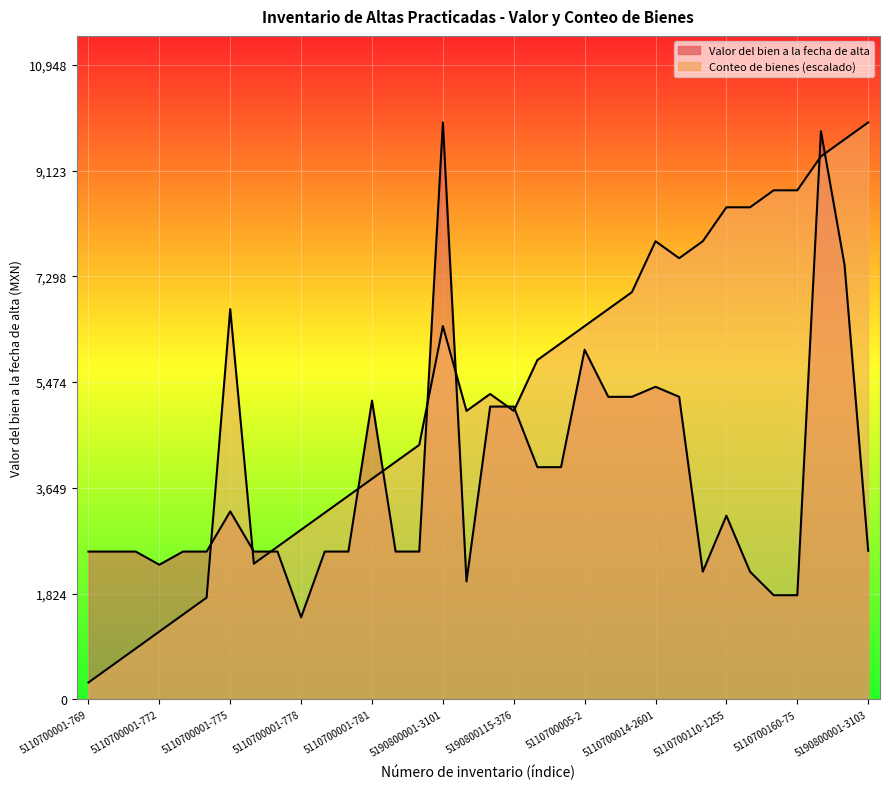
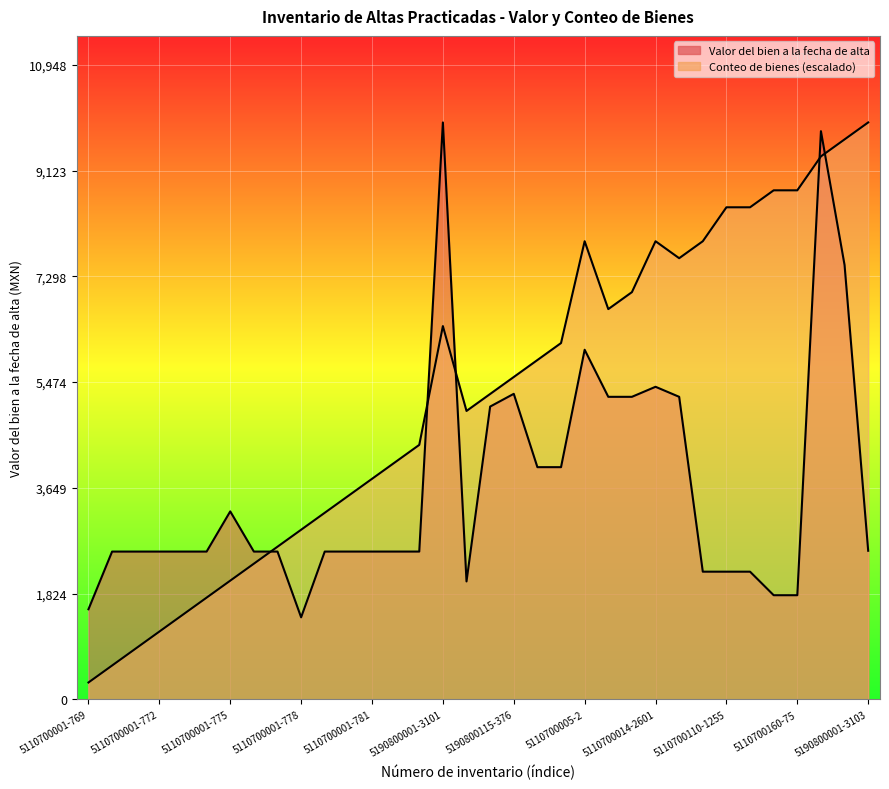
Valor del bien a la fecha de alta, 5110700001-769: 2,600 -> 1,600
Valor del bien a la fecha de alta, 5110700001-772: 2,300 -> 2,600
Conteo de bienes (escalado), 5110700001-775: 6,700 -> 2,000
Valor del bien a la fecha de alta, 5110700001-781: 5,200 -> 2,600
Valor del bien a la fecha de alta, 5190800115-376: 5,100 -> 5,300
Conteo de bienes (escalado), 5190800115-376: 5,000 -> 5,600
Conteo de bienes (escalado), 5110700005-2: 6,400 -> 7,900
Valor del bien a la fecha de alta, 5110700110-1255: 3,200 -> 2,200
